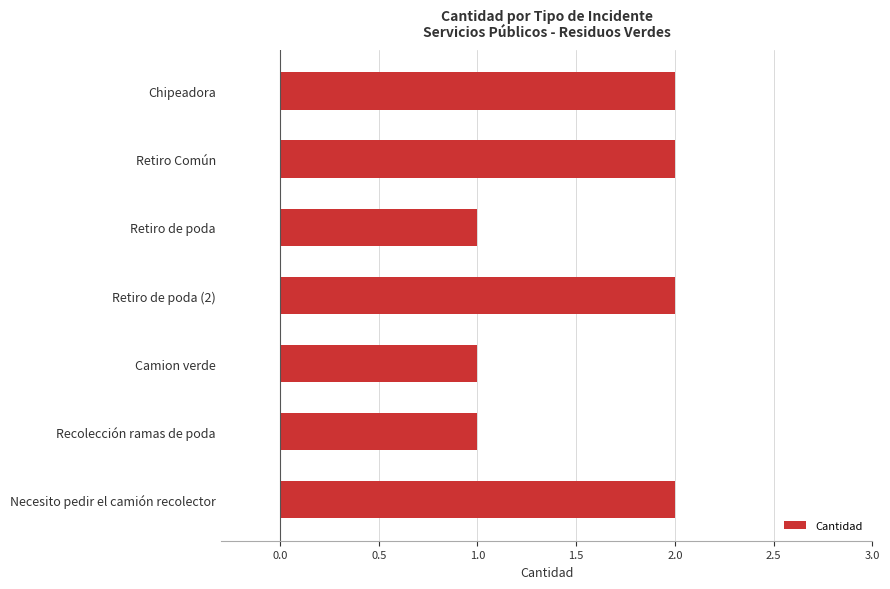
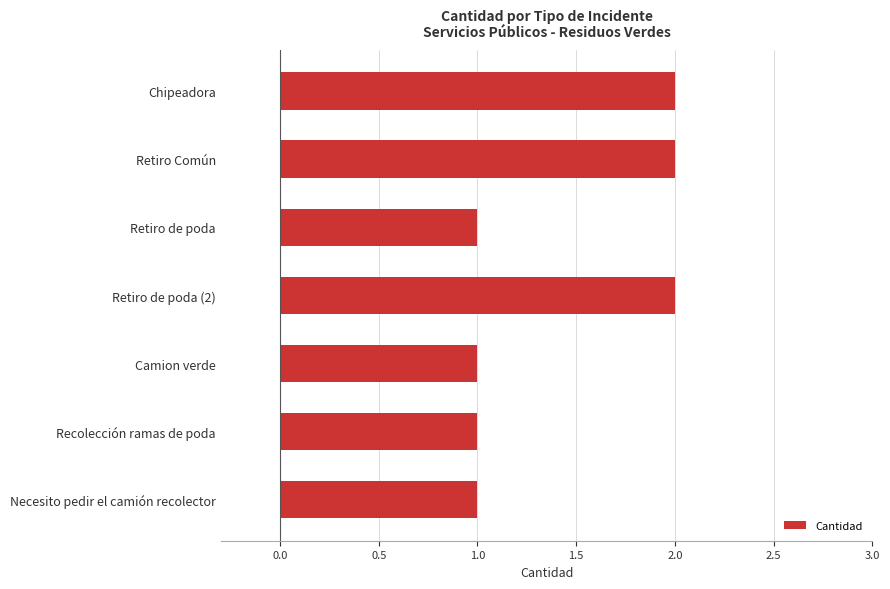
Necesito pedir el camión recolector: 2 -> 1
